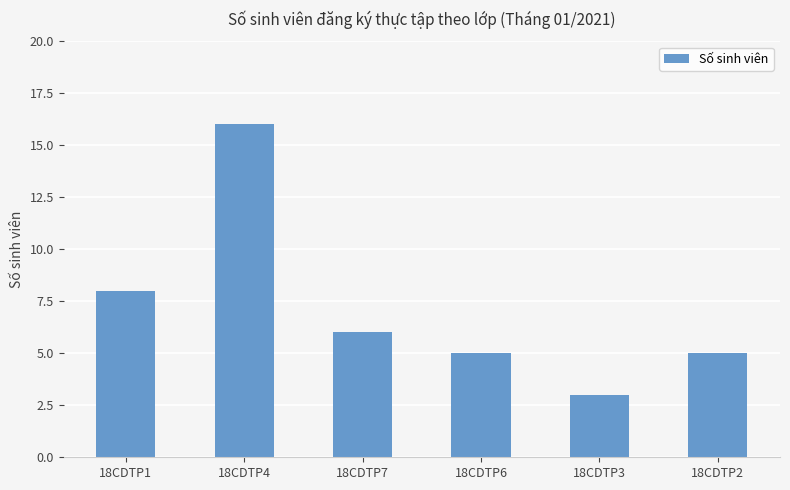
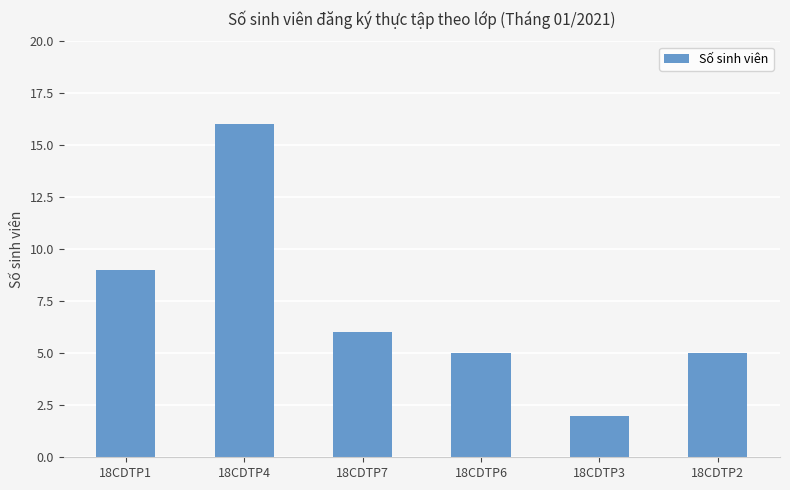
18CDTP1: 8 -> 9
18CDTP3: 3 -> 2
